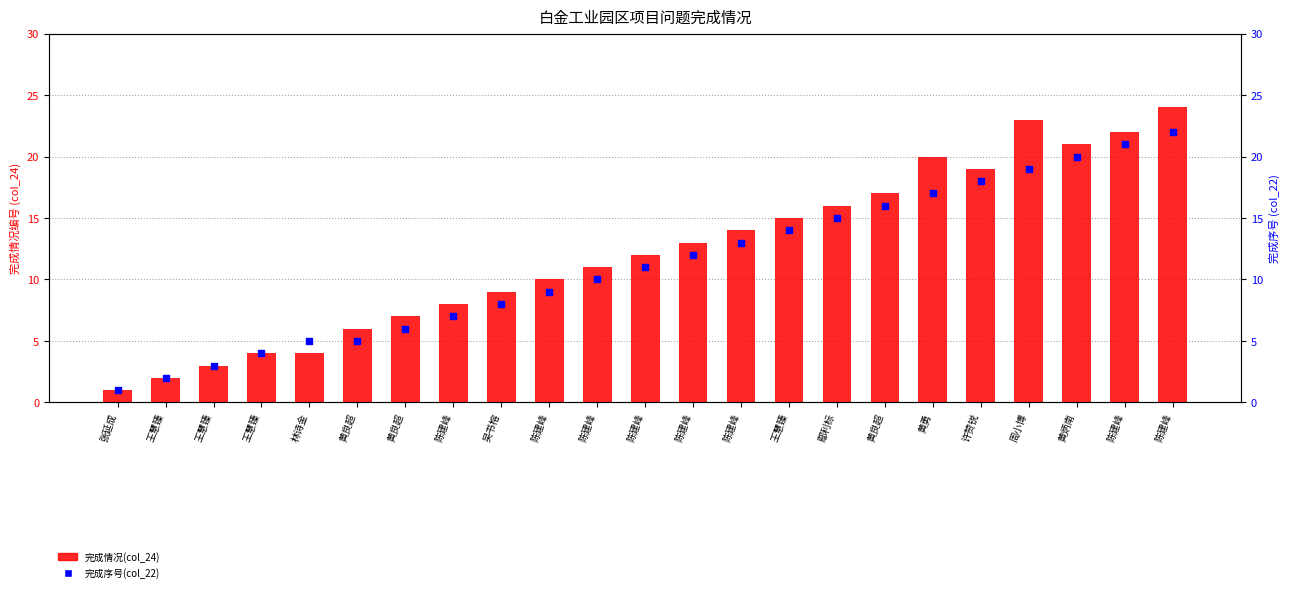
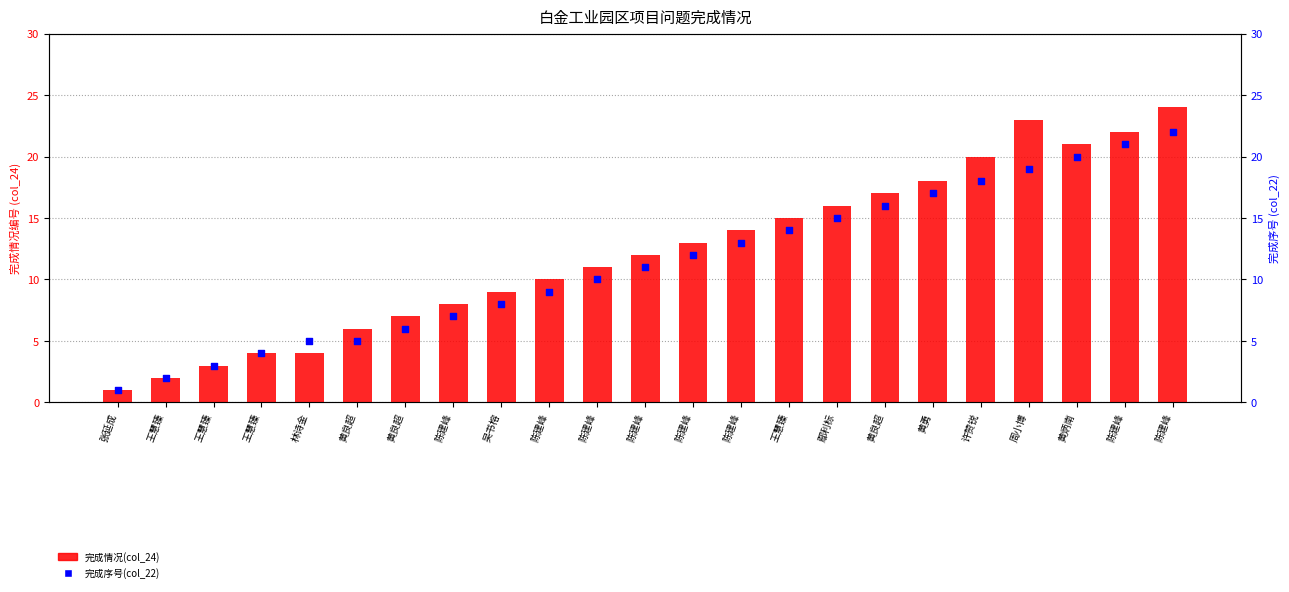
完成情况(col_24), 黄勇: 20 -> 18
完成情况(col_24), 许赞锐: 19 -> 20
